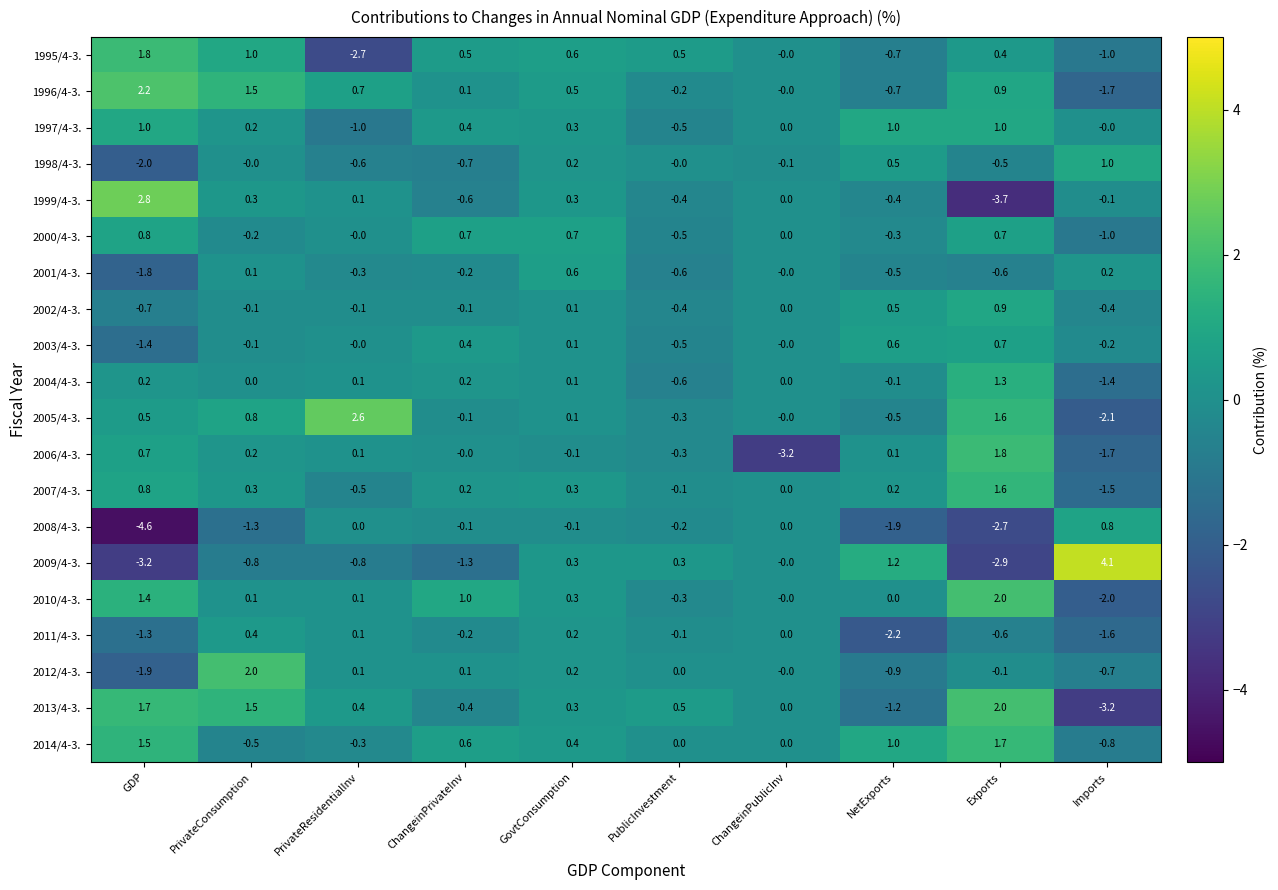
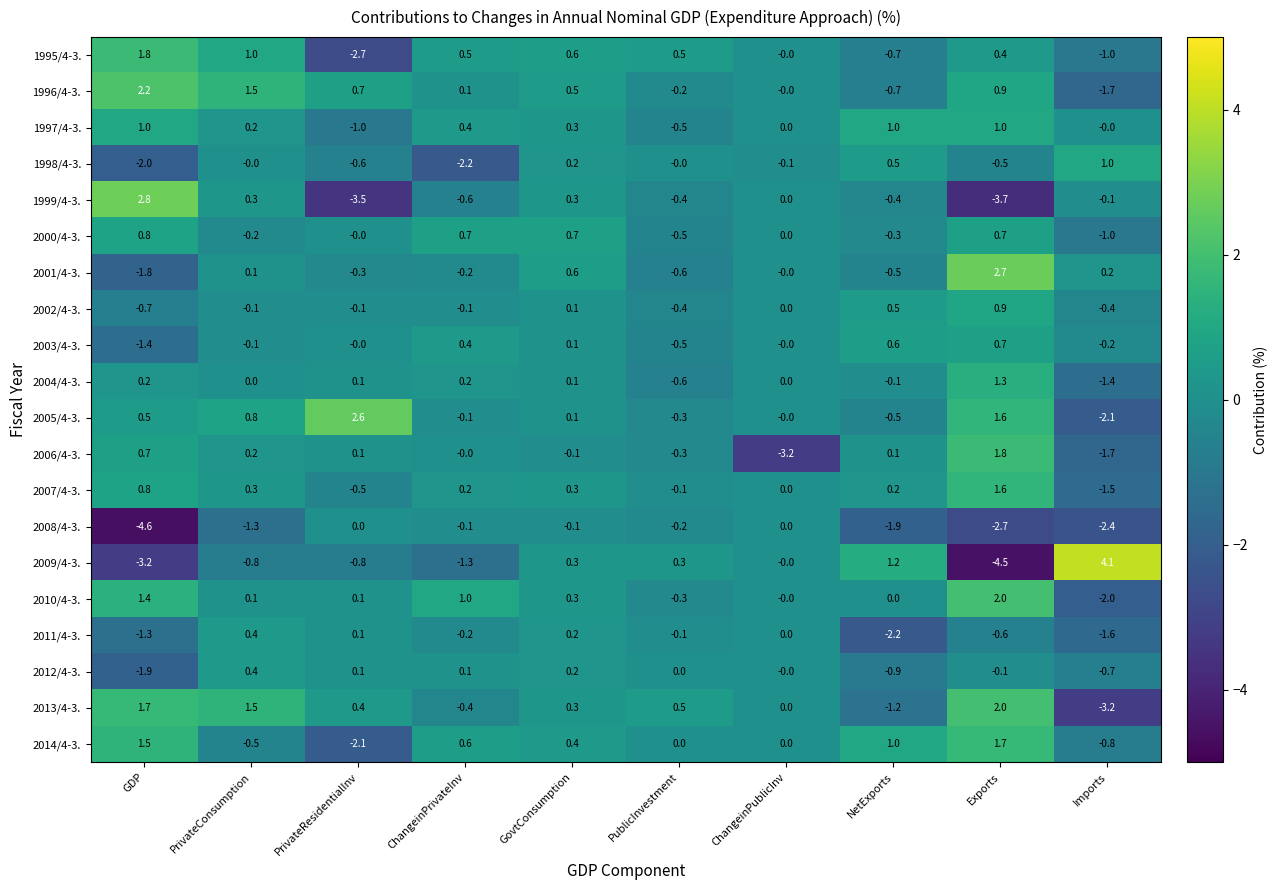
1998/4-3., ChangeinPrivateInv: -0.7 -> -2.2
1999/4-3., PrivateResidentialInv: 0.1 -> -3.5
2001/4-3., Exports: -0.6 -> 2.7
2008/4-3., Imports: 0.8 -> -2.4
2009/4-3., Exports: -2.9 -> -4.5
2012/4-3., PrivateConsumption: 2.0 -> 0.4
2014/4-3., PrivateResidentialInv: -0.3 -> -2.1
